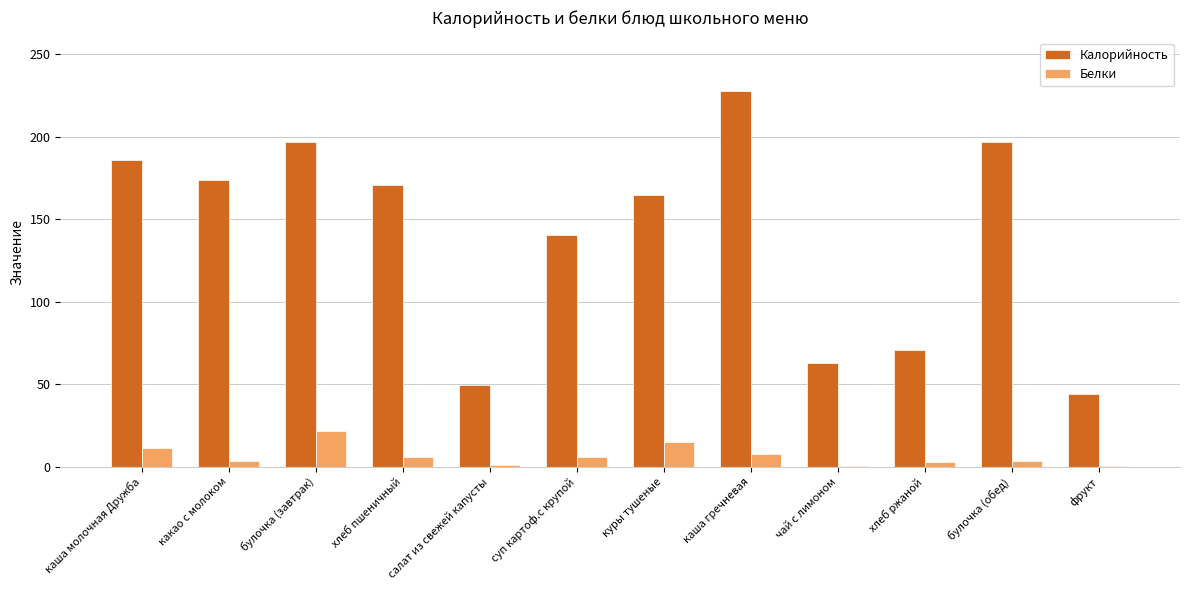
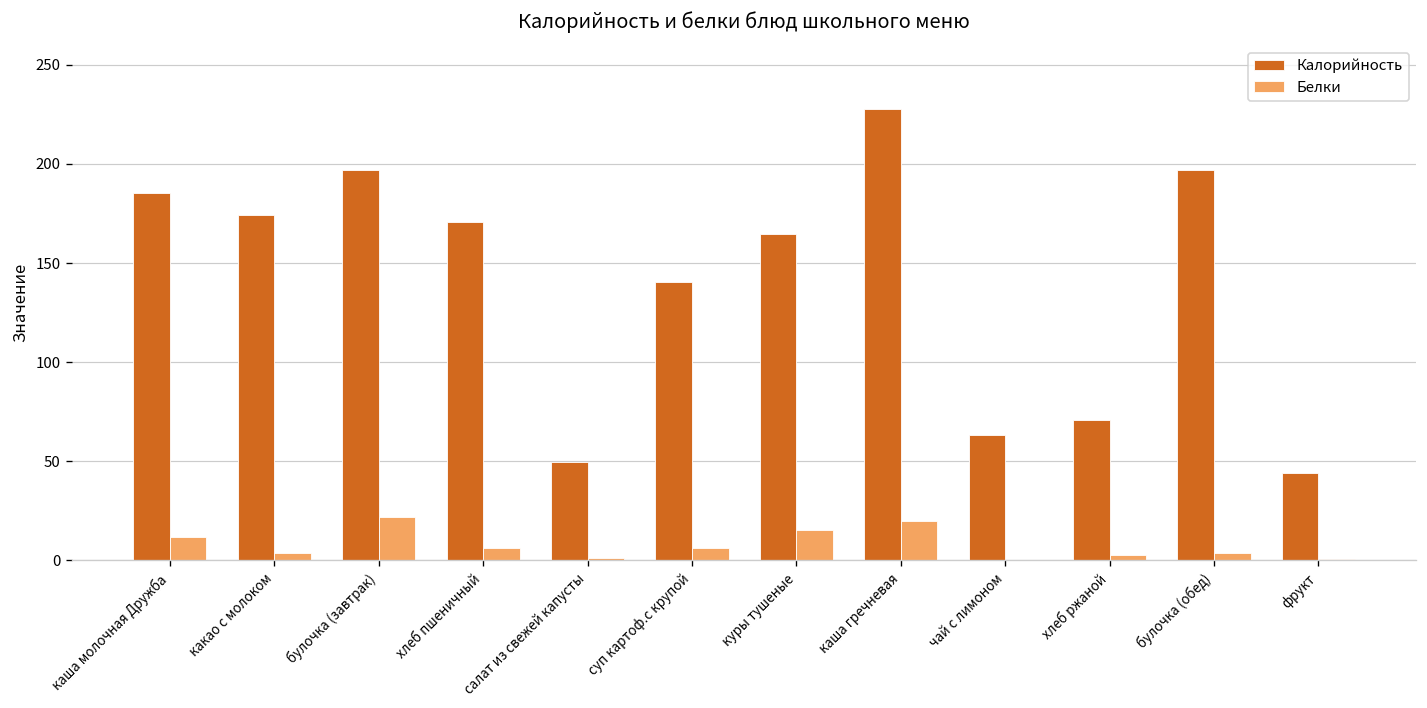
Белки, каша гречневая: 8 -> 20
